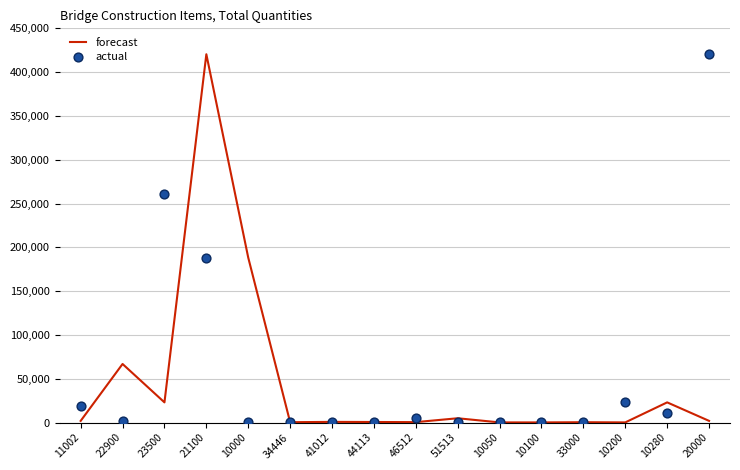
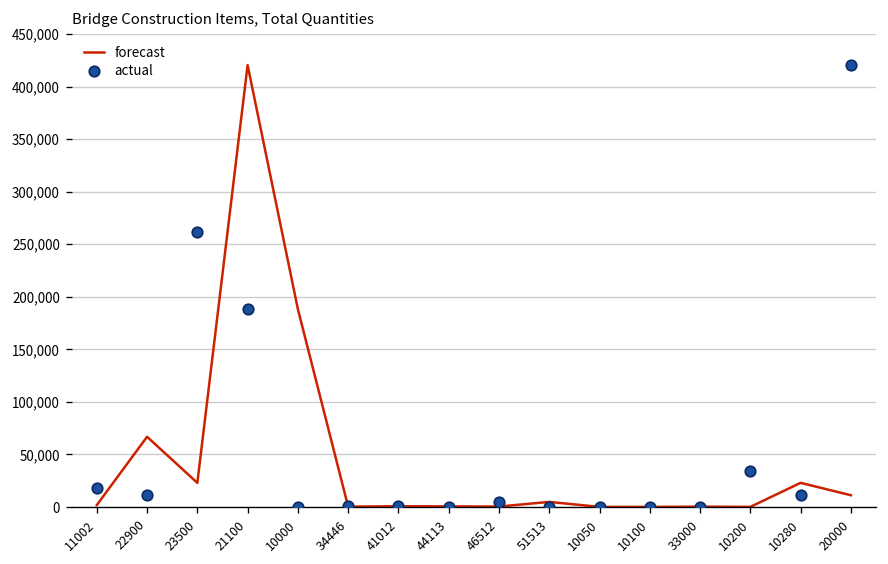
actual, 22900: 0 -> 10,000
actual, 10200: 20,000 -> 30,000
forecast, 20000: 0 -> 10,000
